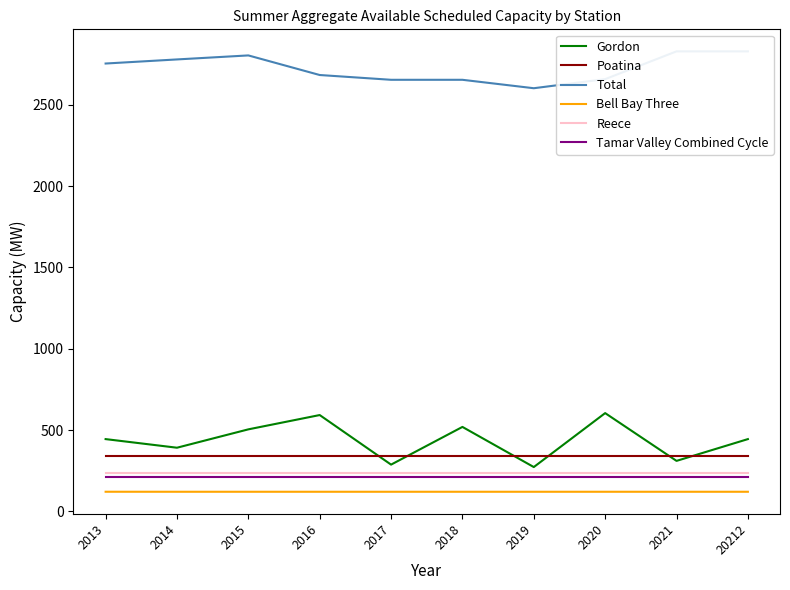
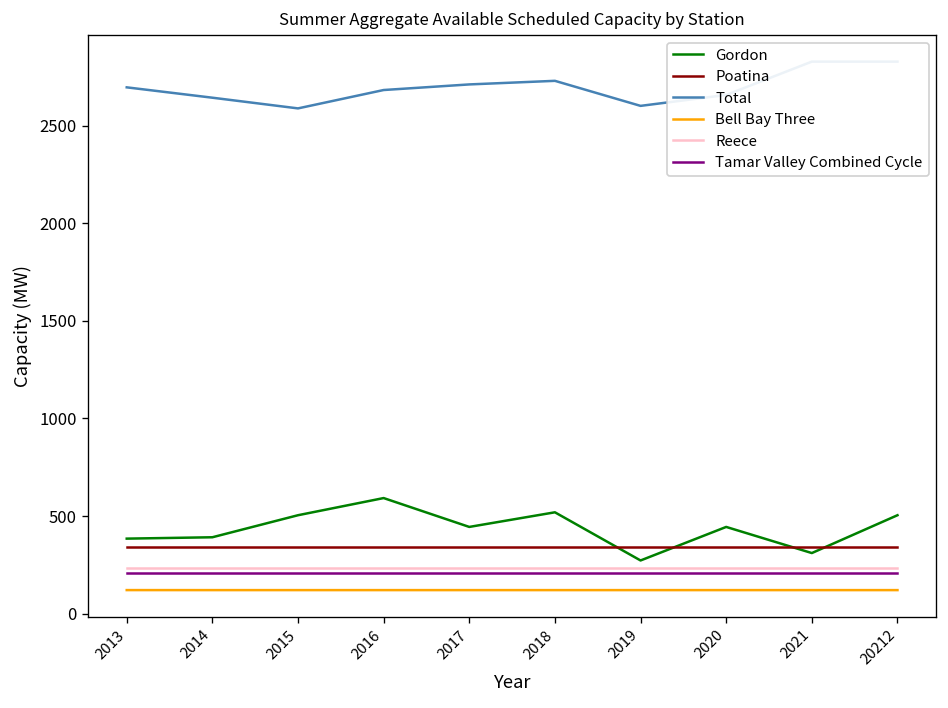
Gordon, 2013: 440 -> 380
Total, 2013: 2760 -> 2700
Total, 2014: 2780 -> 2640
Total, 2015: 2800 -> 2590
Gordon, 2017: 290 -> 440
Total, 2017: 2650 -> 2710
Total, 2018: 2650 -> 2730
Gordon, 2020: 600 -> 440
Gordon, 20212: 440 -> 500
